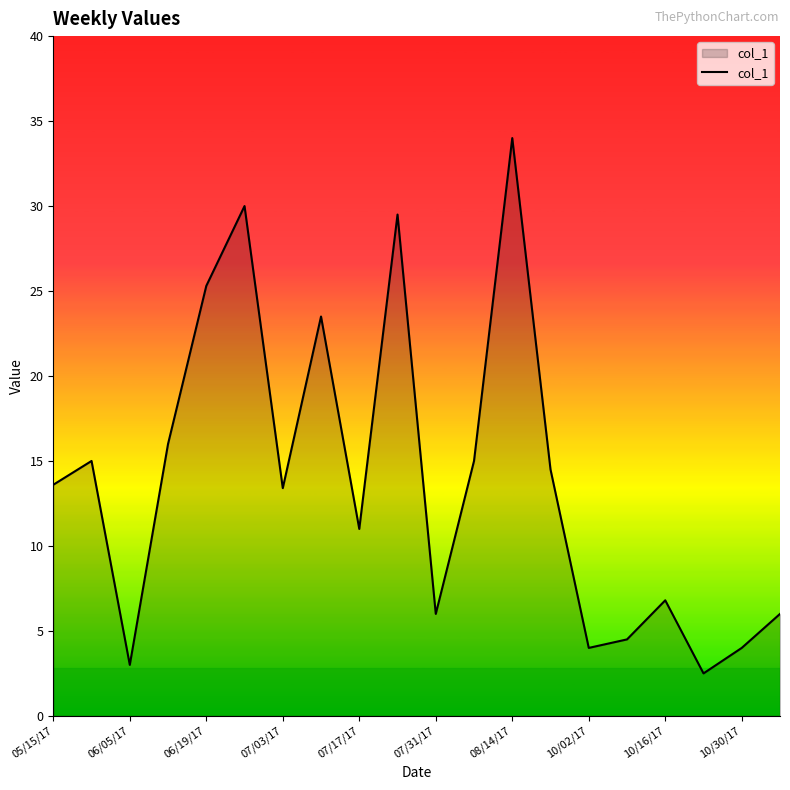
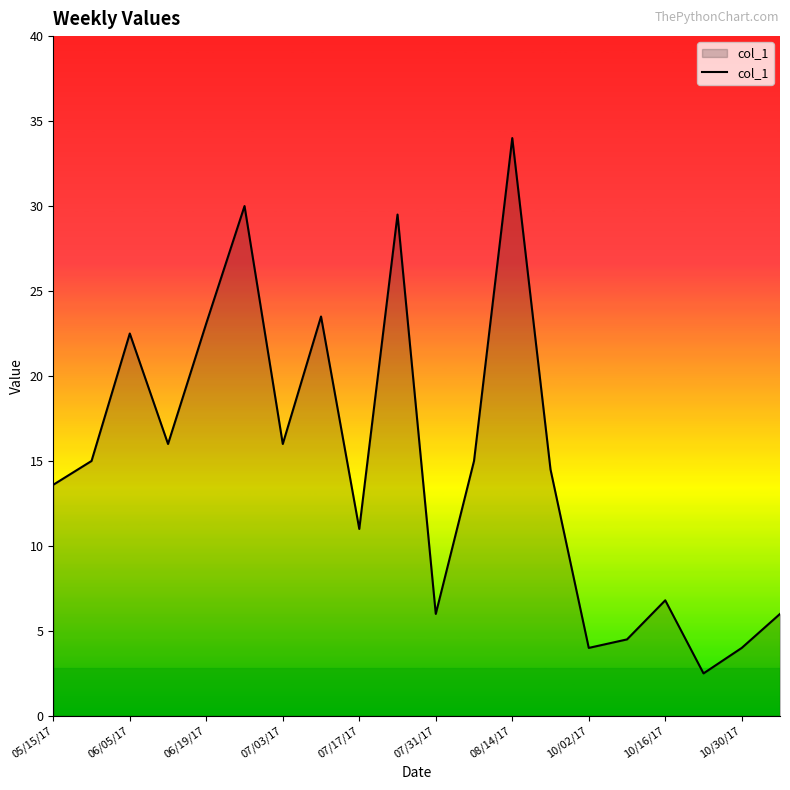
06/05/17: 3.0 -> 22.5
06/19/17: 25.3 -> 23.1
07/03/17: 13.4 -> 16.0
